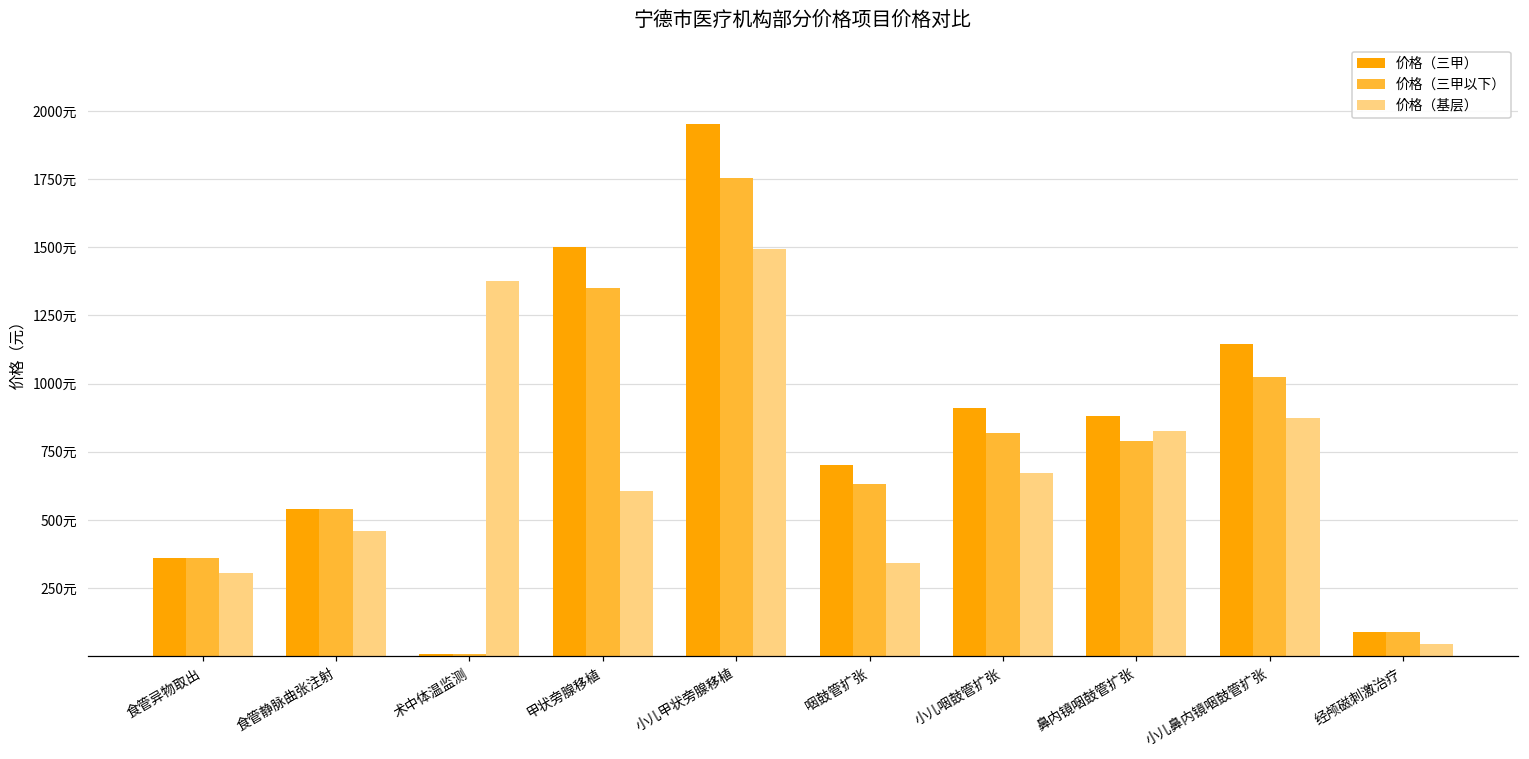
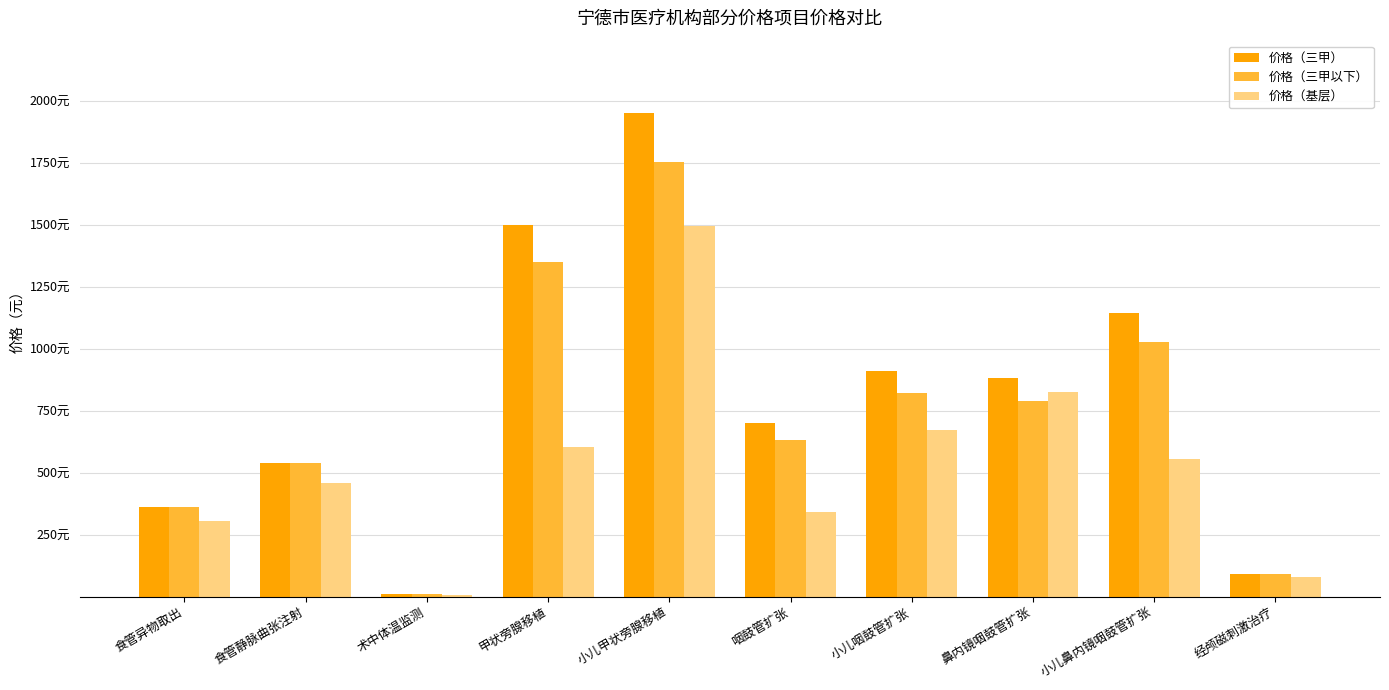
价格（基层）, 术中体温监测: 1370元 -> 10元
价格（基层）, 小儿鼻内镜咽鼓管扩张: 880元 -> 550元
价格（基层）, 经颅磁刺激治疗: 40元 -> 80元
